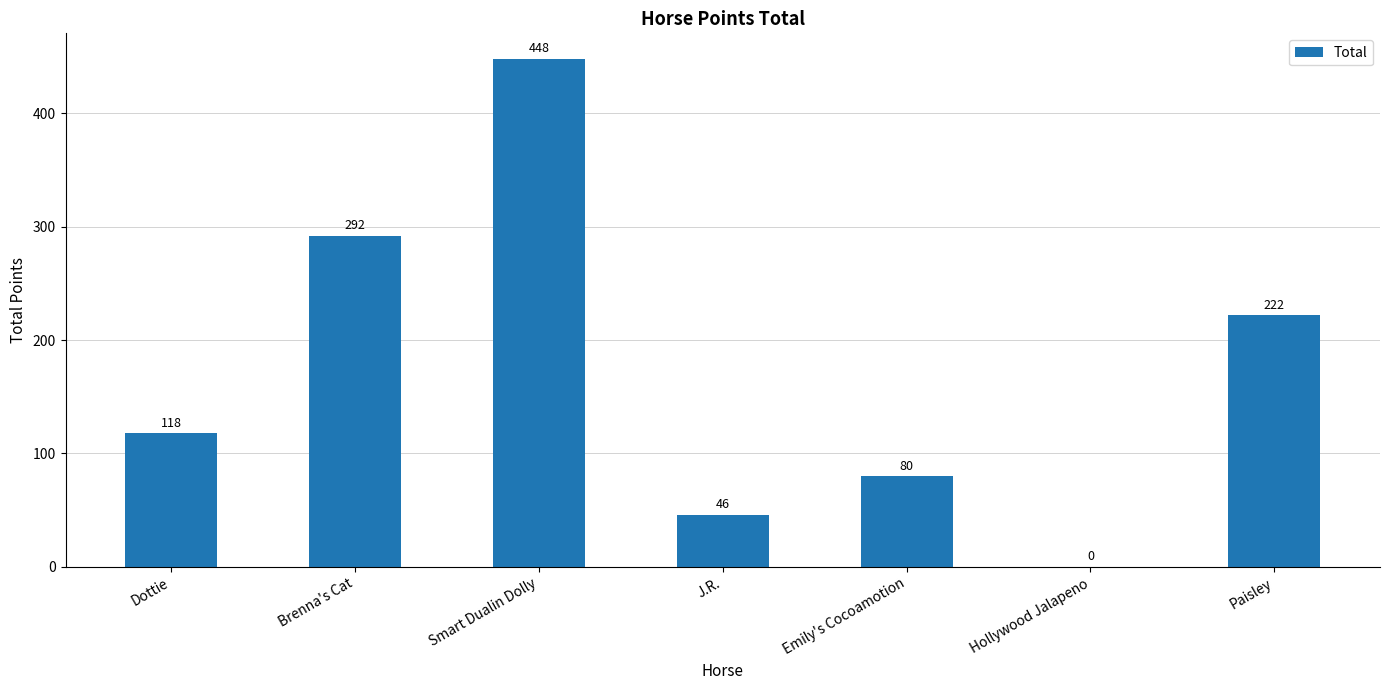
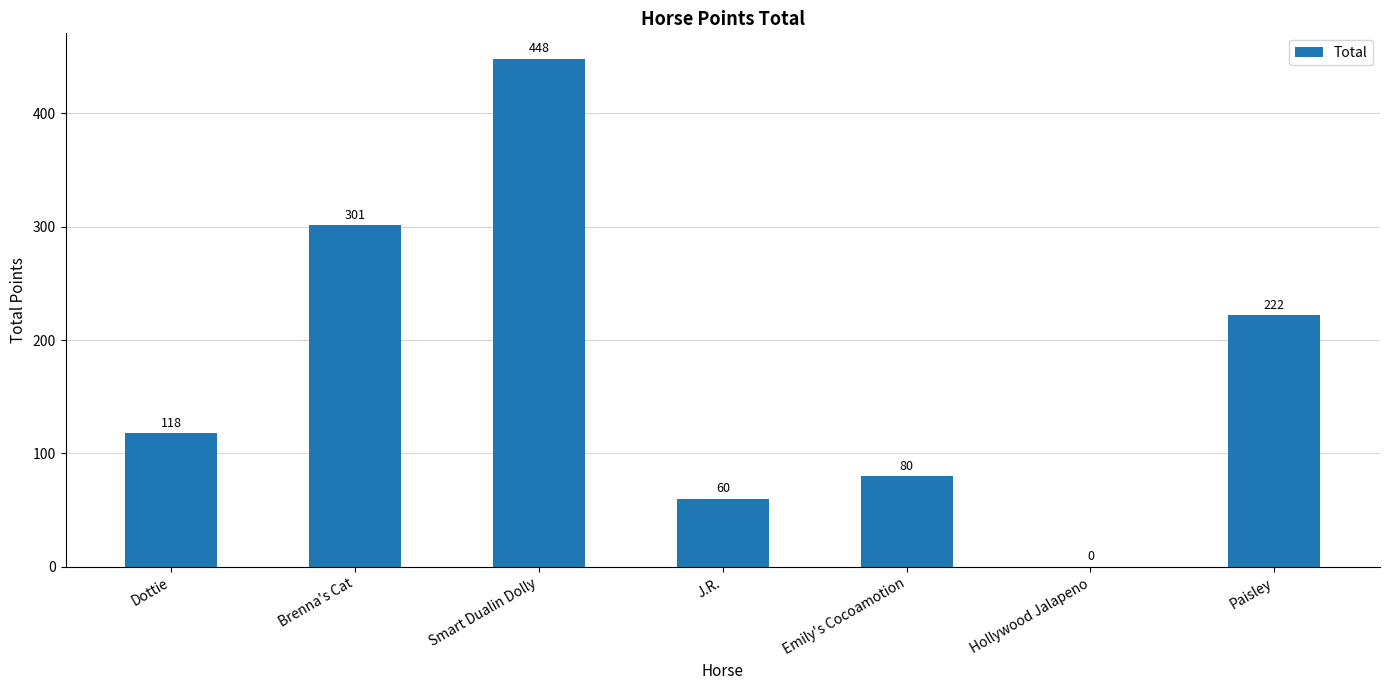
Brenna's Cat: 292 -> 301
J.R.: 46 -> 60
